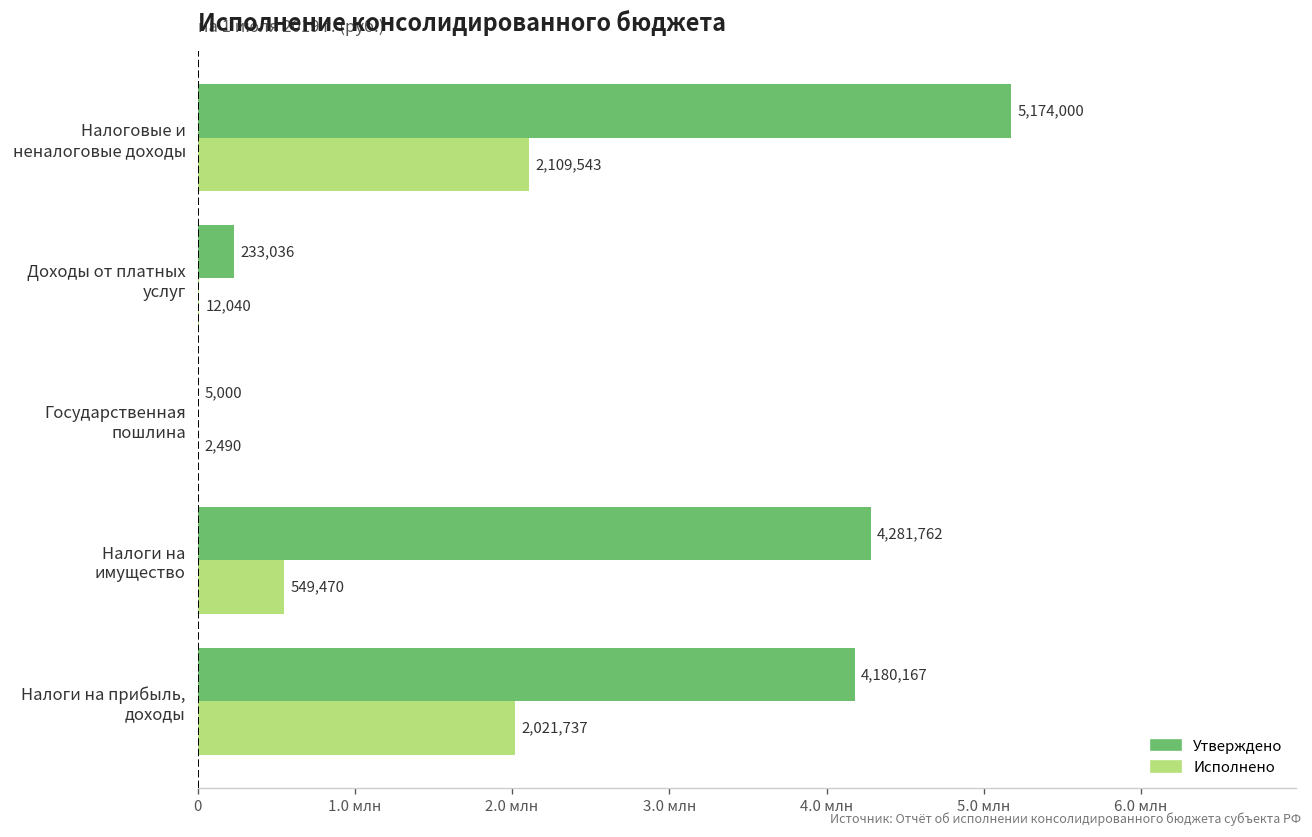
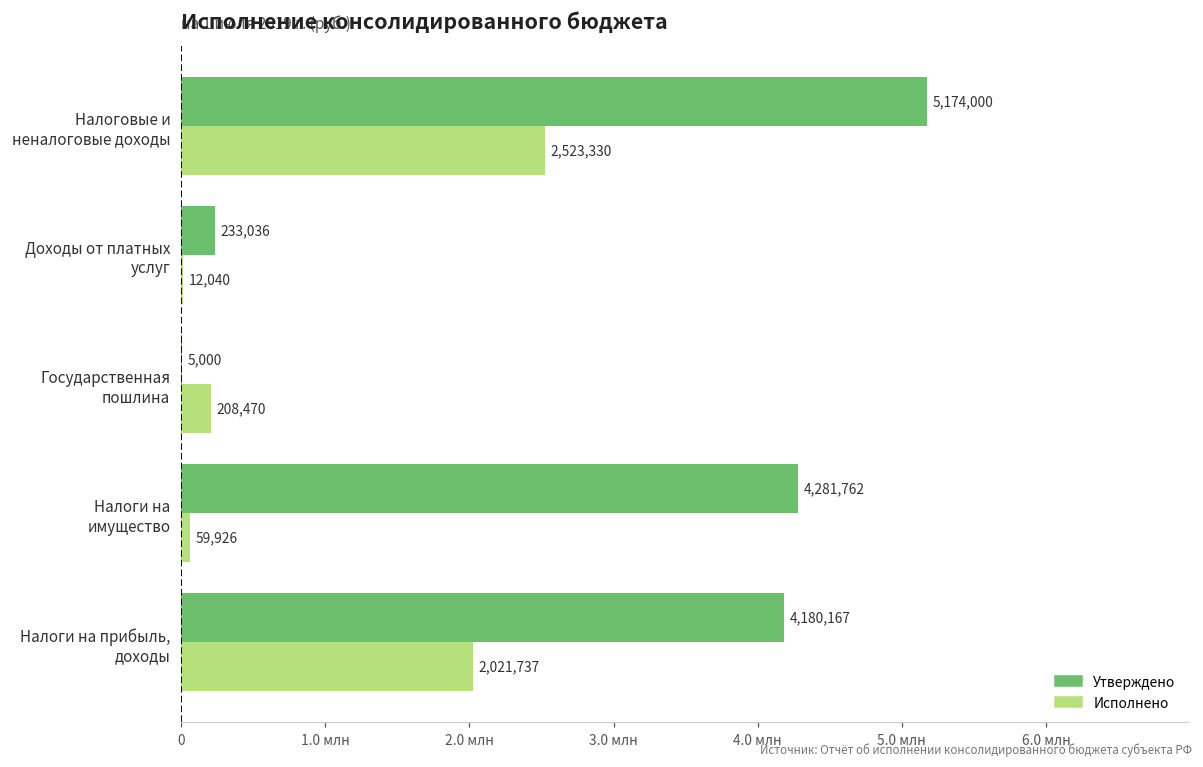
Исполнено, Налоговые и неналоговые доходы: 2,109,543 -> 2,523,330
Исполнено, Государственная пошлина: 2,490 -> 208,470
Исполнено, Налоги на имущество: 549,470 -> 59,926
